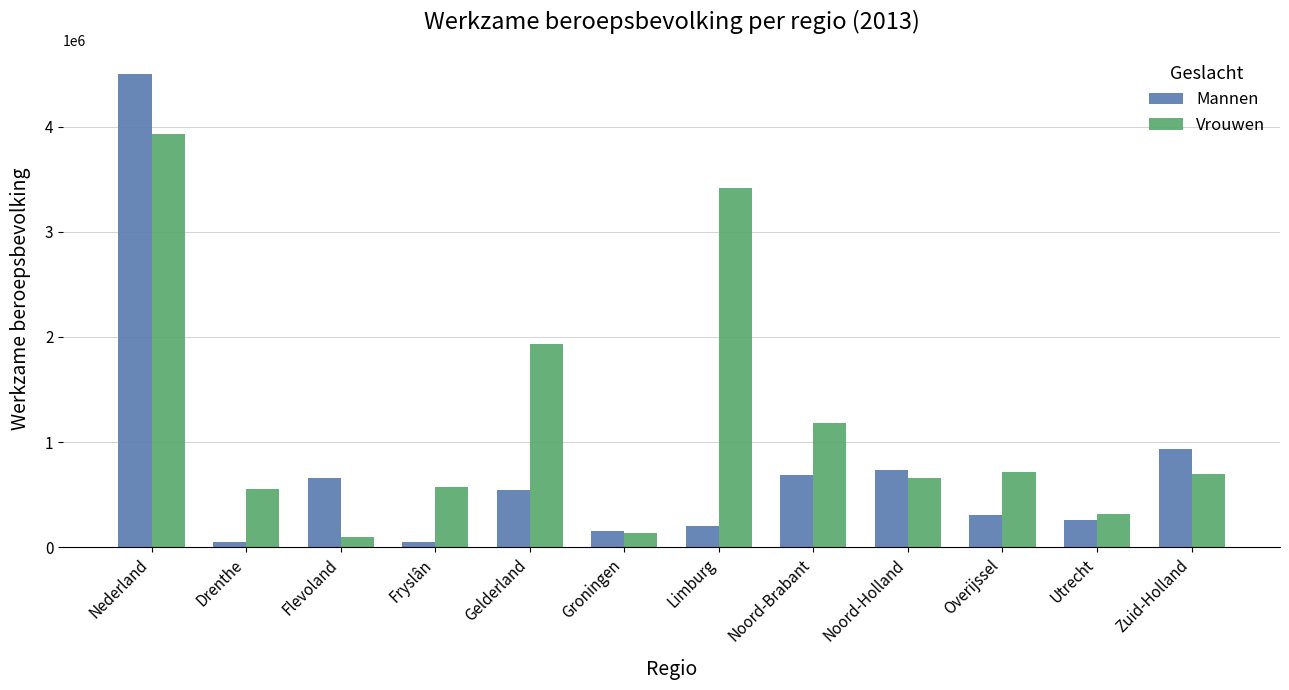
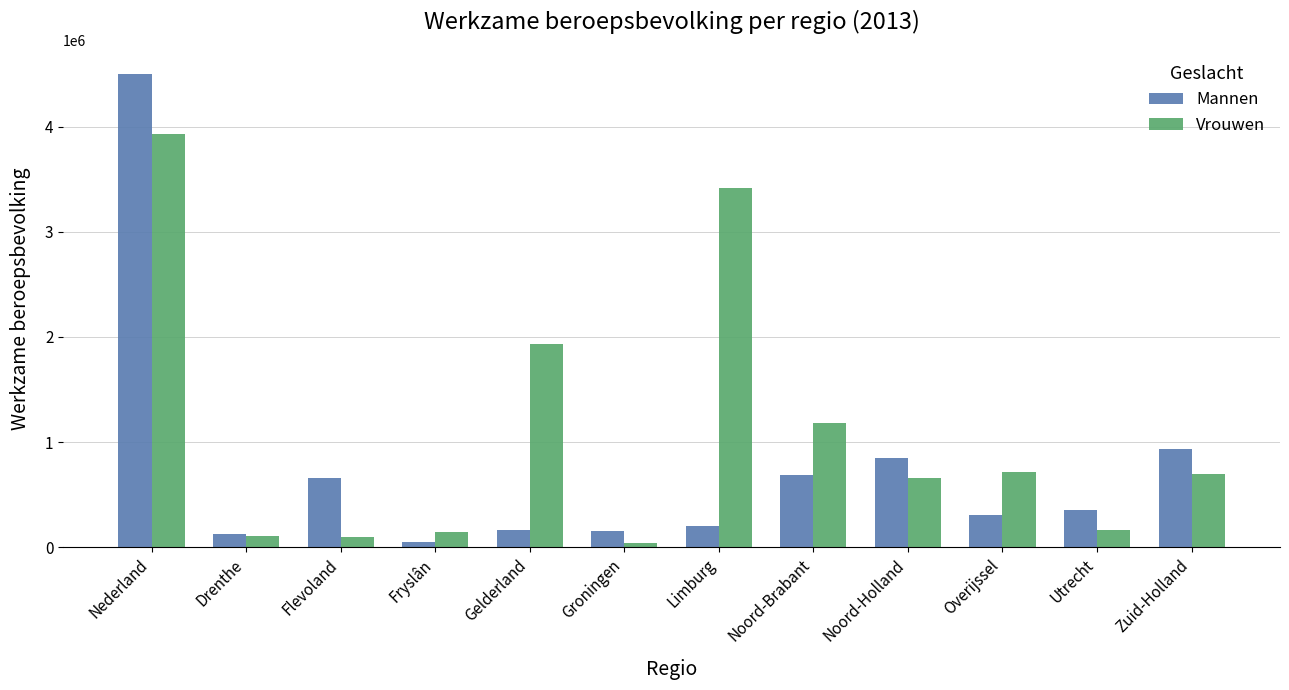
Mannen, Drenthe: 50000 -> 130000
Vrouwen, Drenthe: 550000 -> 110000
Vrouwen, Fryslân: 570000 -> 150000
Mannen, Gelderland: 540000 -> 160000
Vrouwen, Groningen: 140000 -> 40000
Mannen, Noord-Holland: 740000 -> 850000
Mannen, Utrecht: 260000 -> 350000
Vrouwen, Utrecht: 320000 -> 160000
